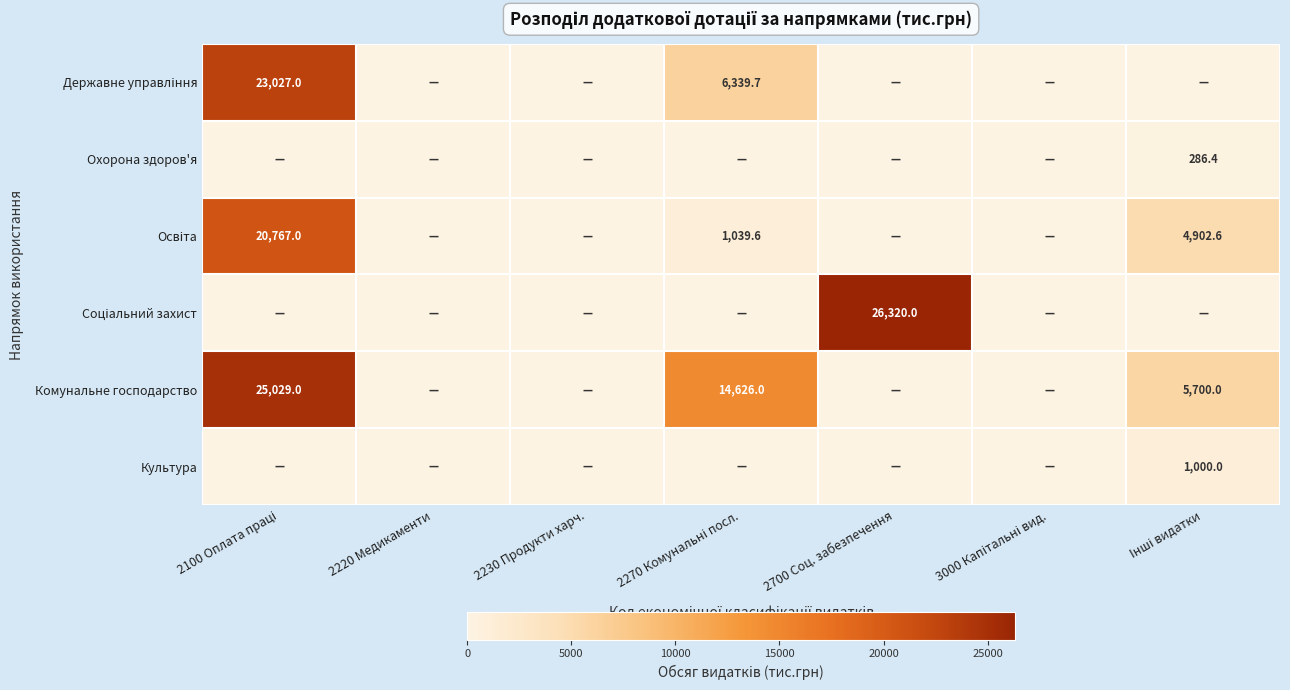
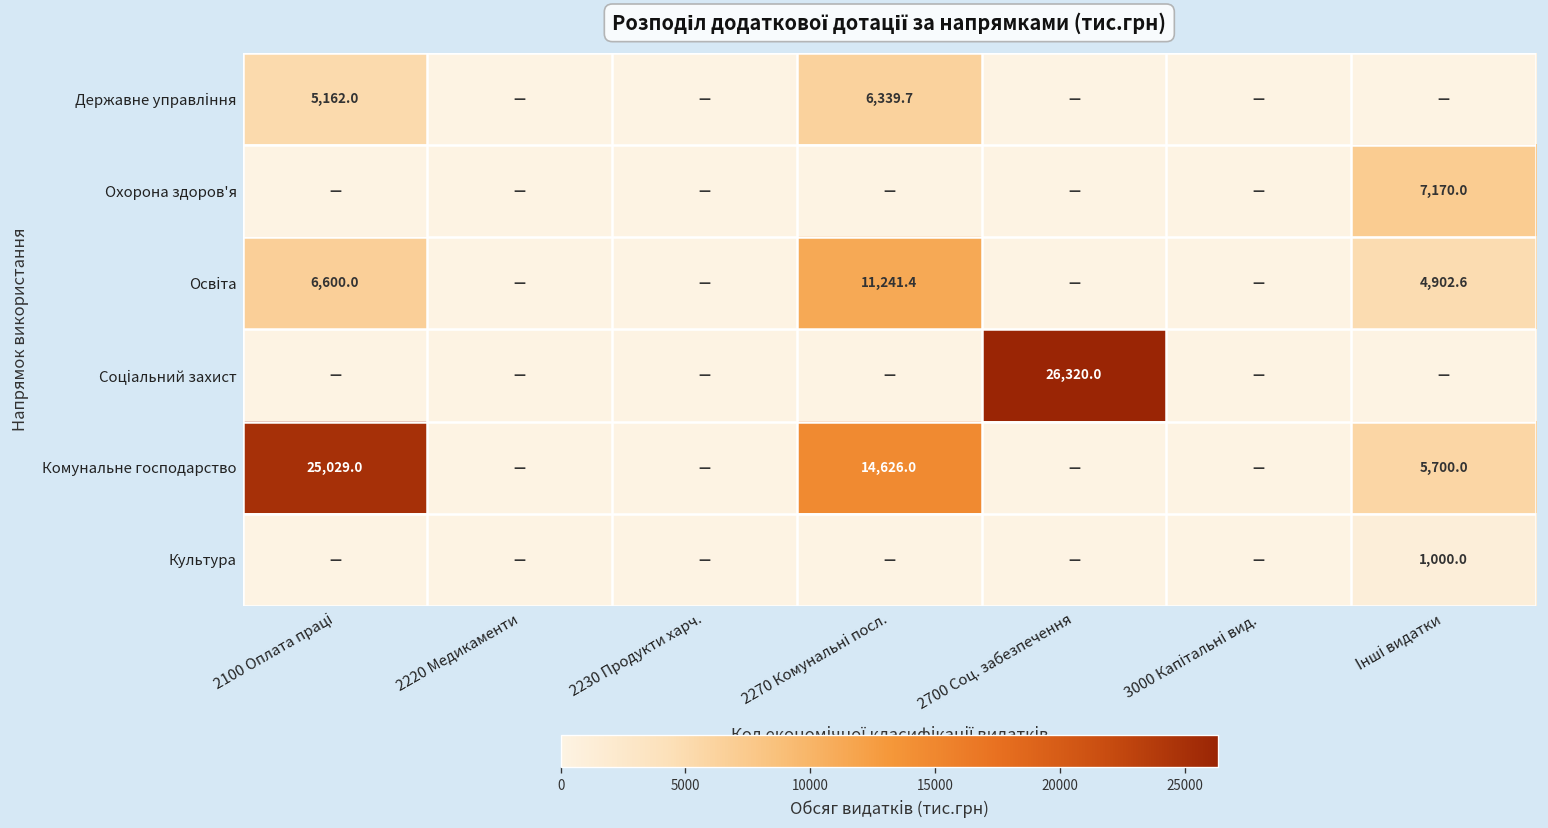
Державне управління, 2100 Оплата праці: 23,027.0 -> 5,162.0
Охорона здоров'я, Інші видатки: 286.4 -> 7,170.0
Освіта, 2100 Оплата праці: 20,767.0 -> 6,600.0
Освіта, 2270 Комунальні посл.: 1,039.6 -> 11,241.4
